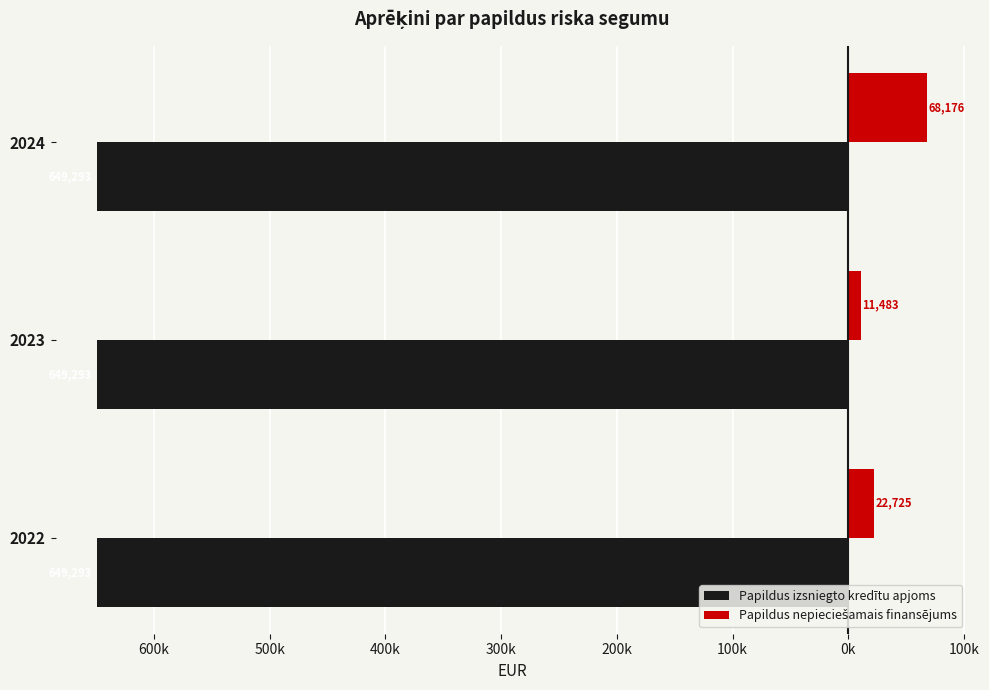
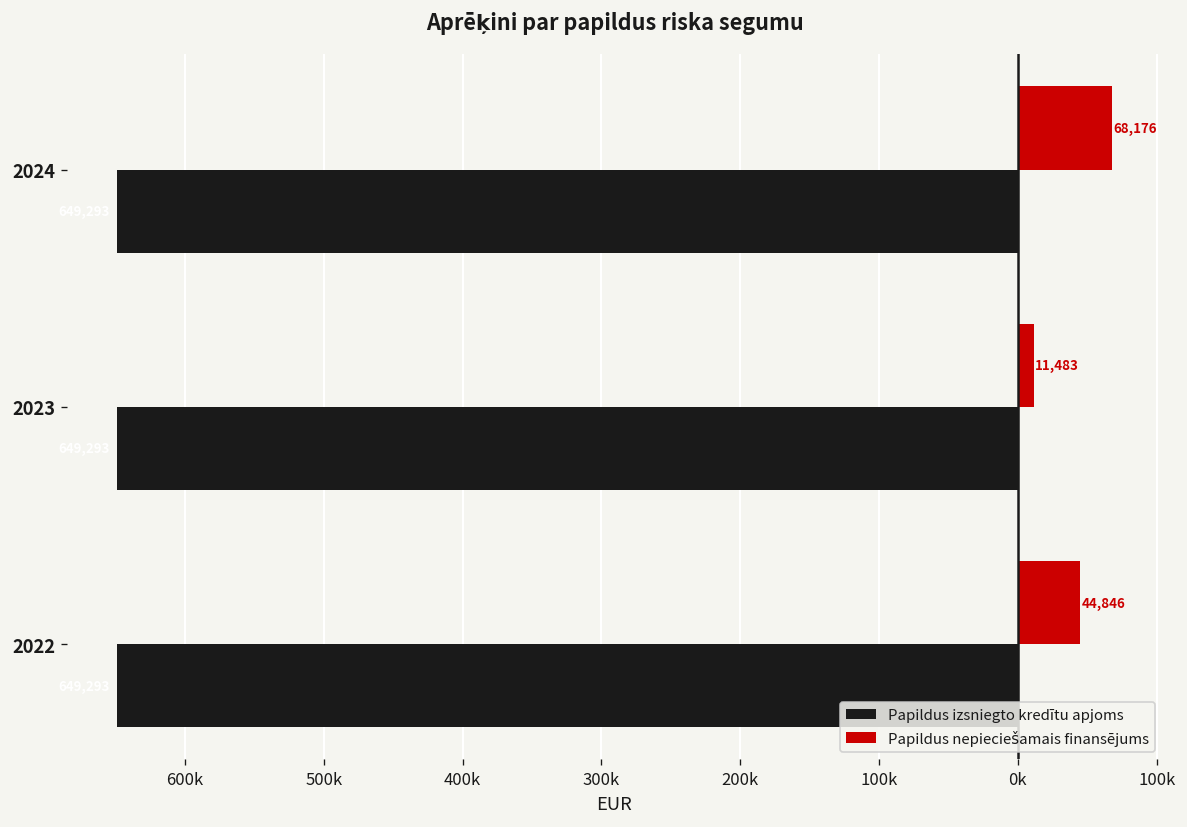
Papildus nepieciešamais finansējums, 2022: 22,725 -> 44,846
